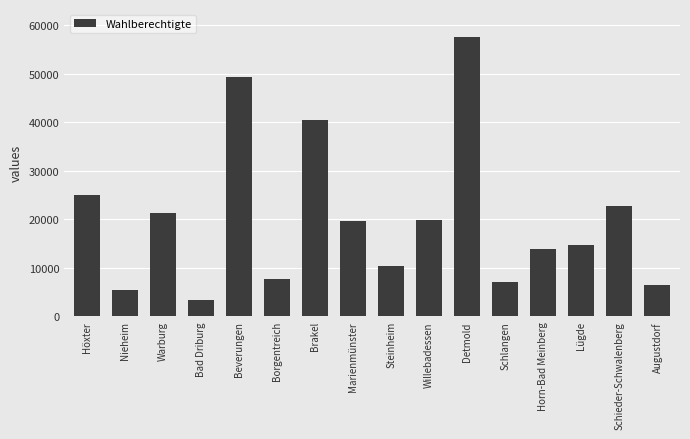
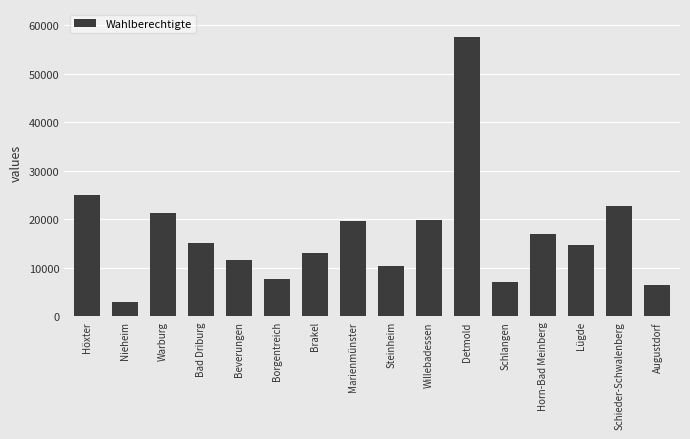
Nieheim: 5000 -> 3000
Bad Driburg: 3000 -> 15000
Beverungen: 49000 -> 12000
Brakel: 40000 -> 13000
Horn-Bad Meinberg: 14000 -> 17000
